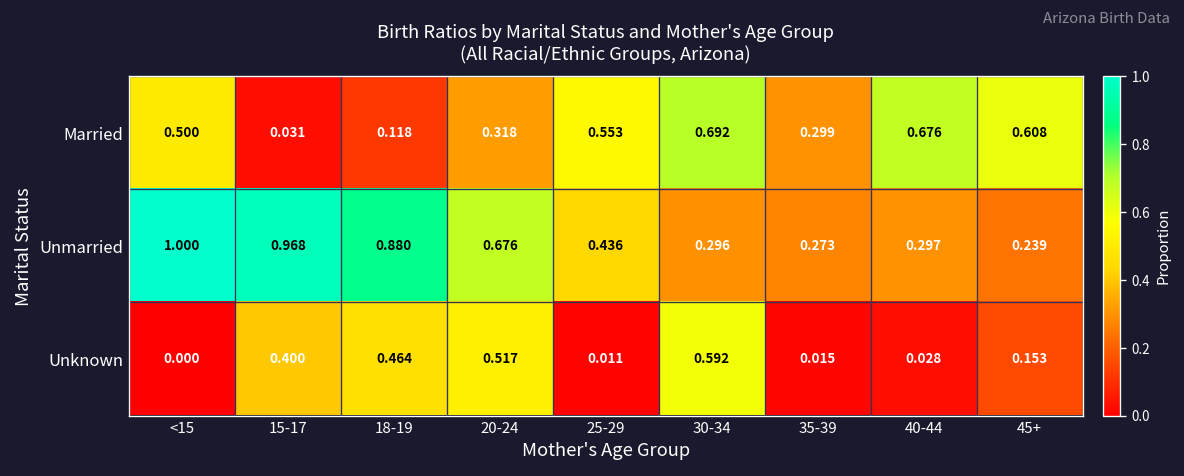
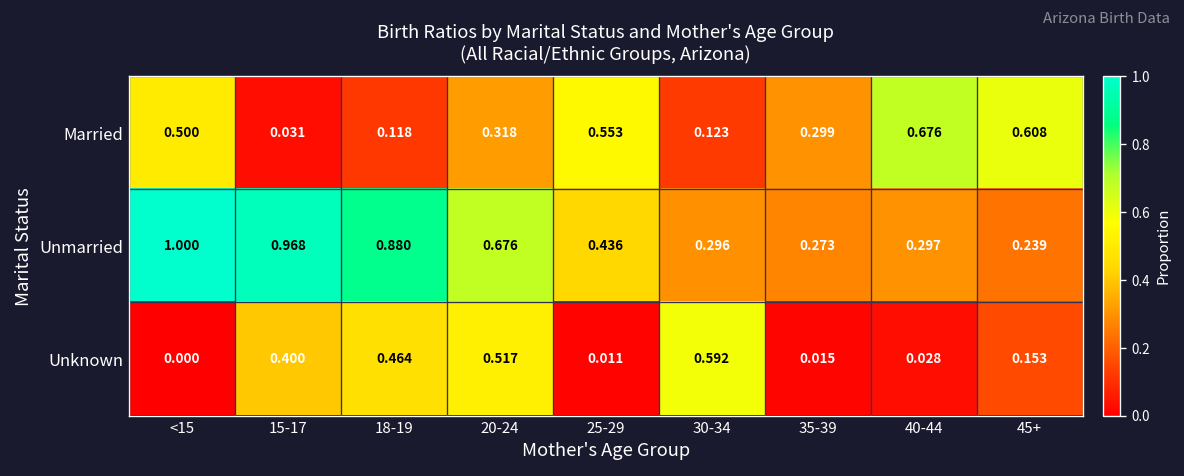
Married, 30-34: 0.692 -> 0.123
